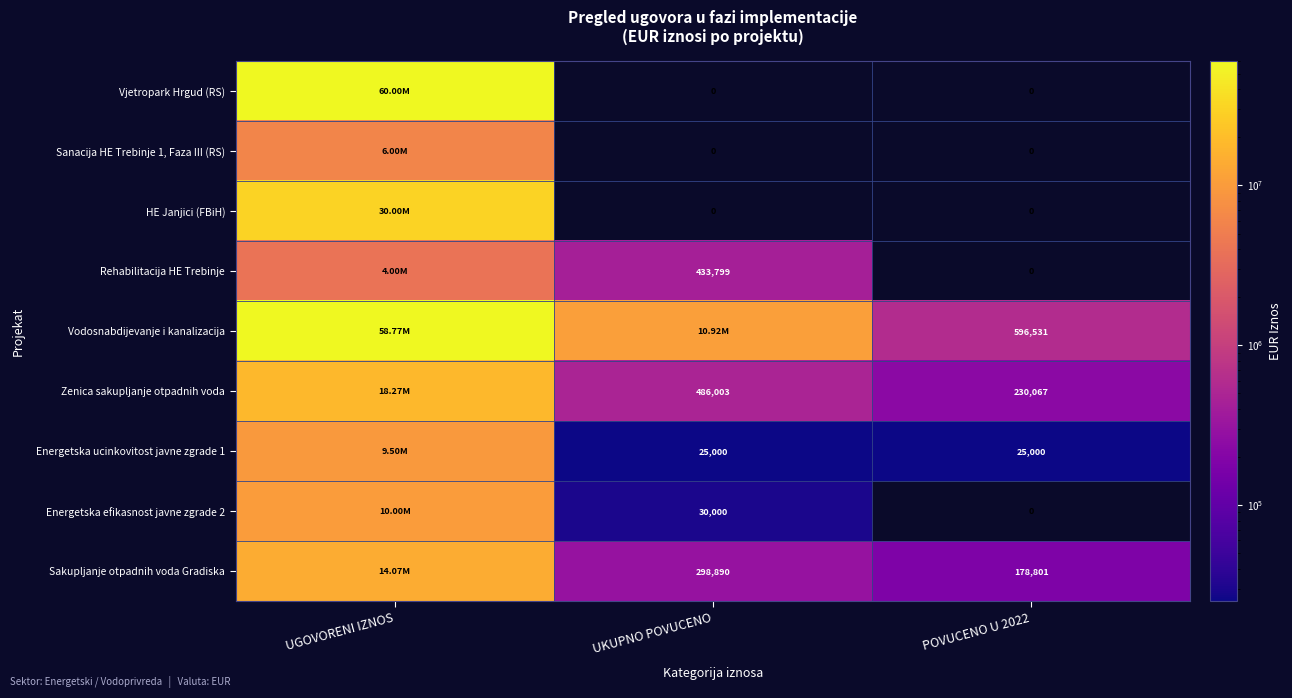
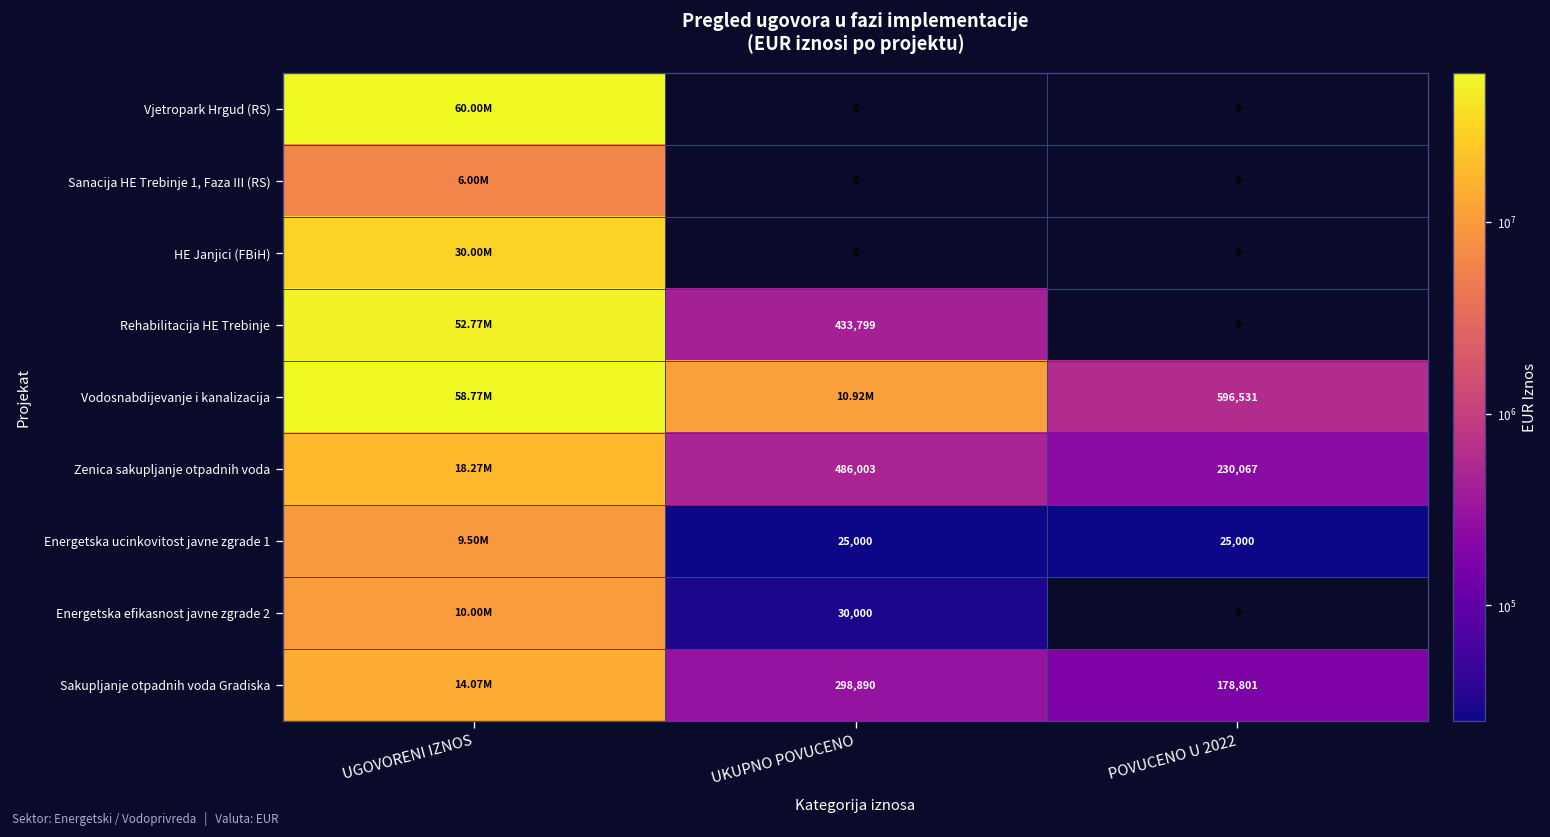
Rehabilitacija HE Trebinje, UGOVORENI IZNOS: 4.00M -> 52.77M
